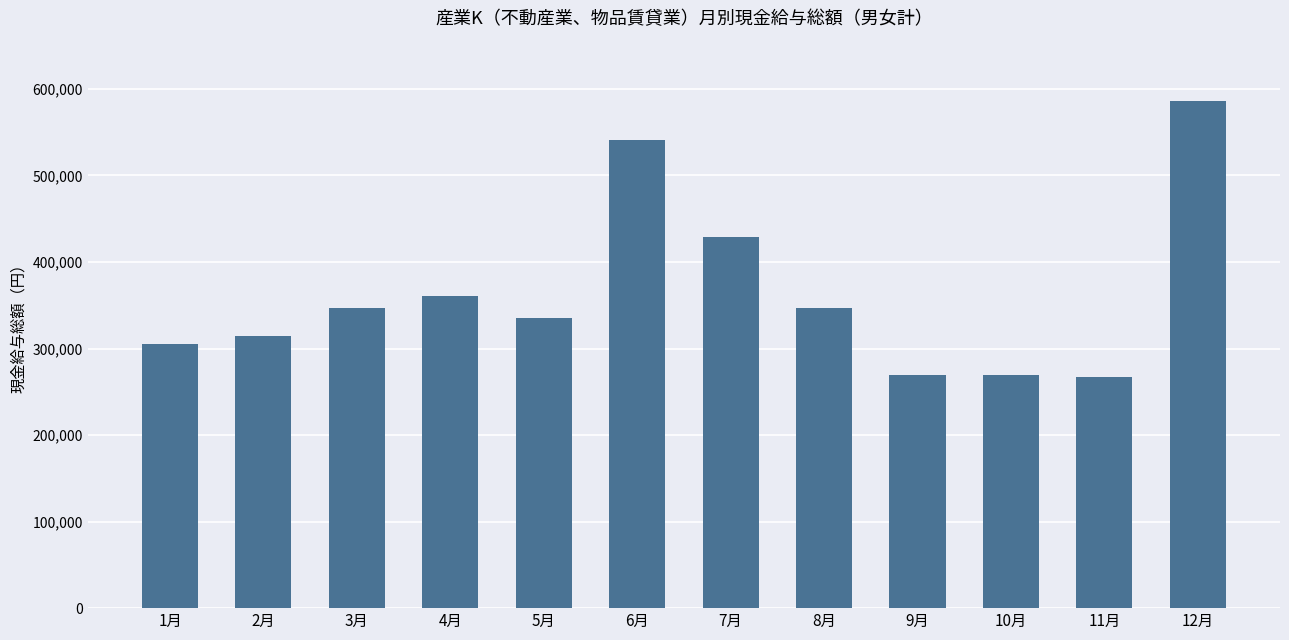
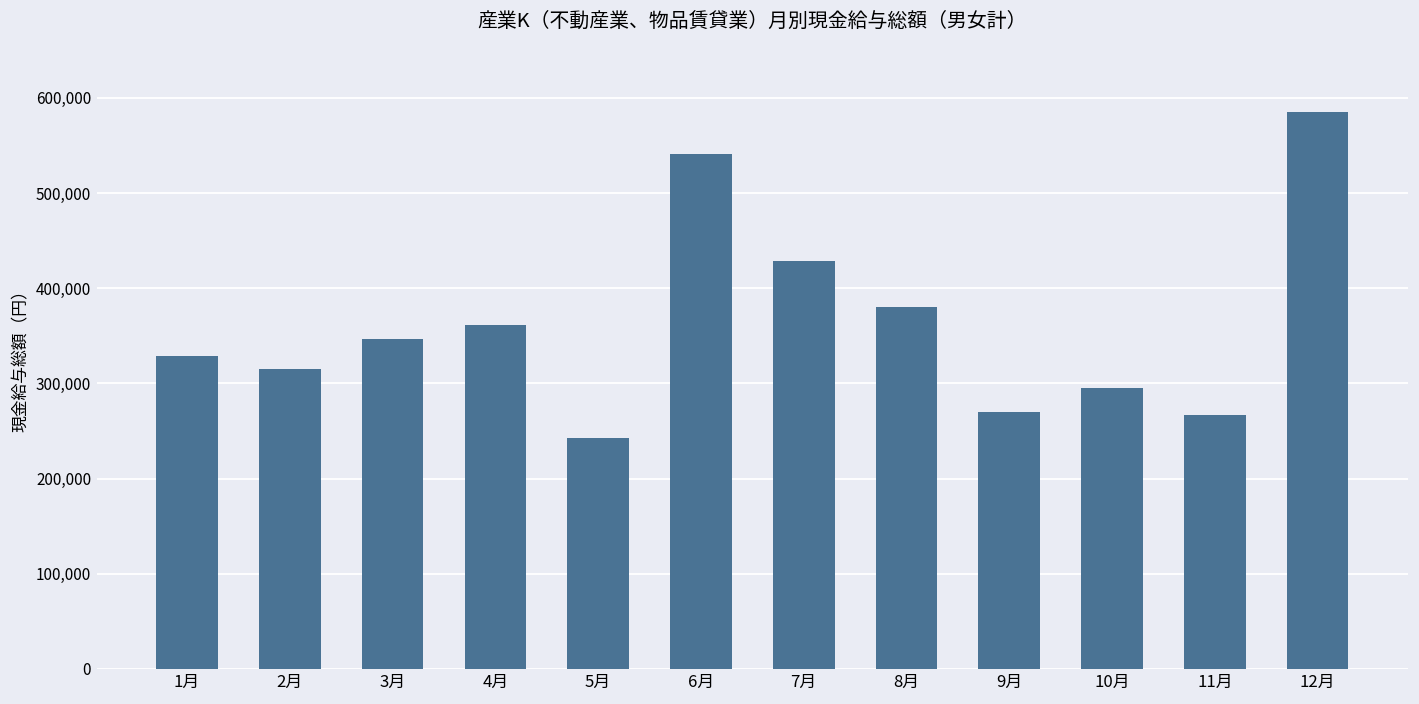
1月: 310,000 -> 330,000
5月: 340,000 -> 240,000
8月: 350,000 -> 380,000
10月: 270,000 -> 300,000
